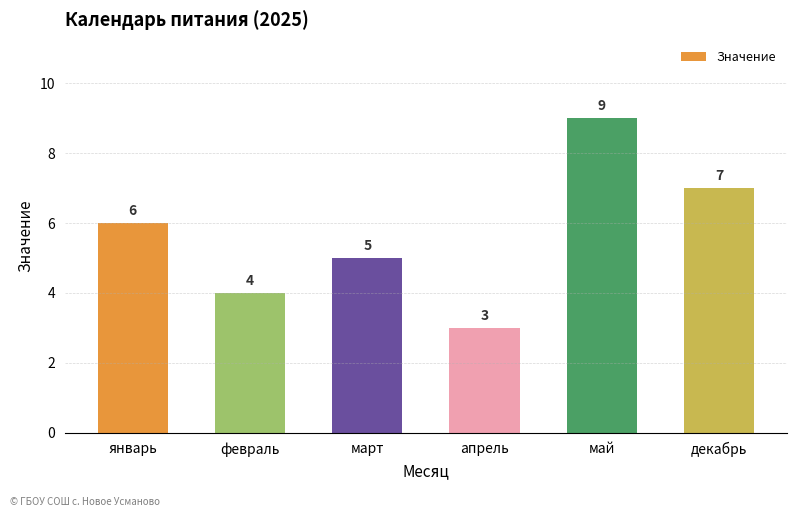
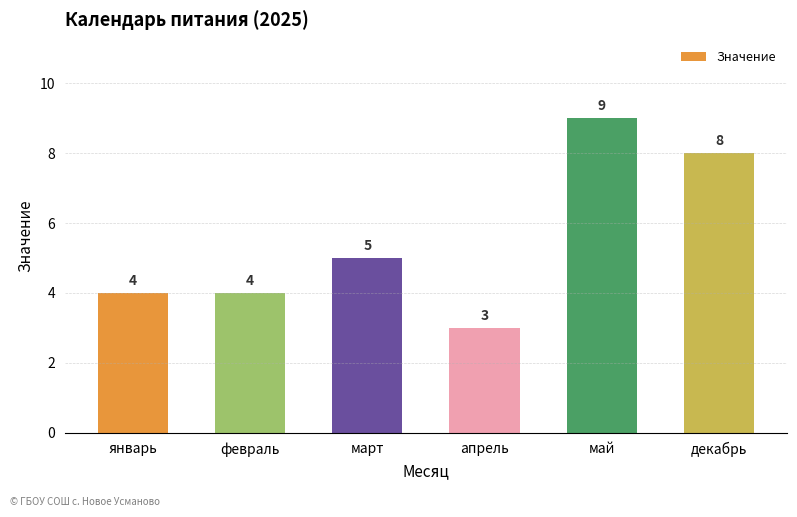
январь: 6 -> 4
декабрь: 7 -> 8
